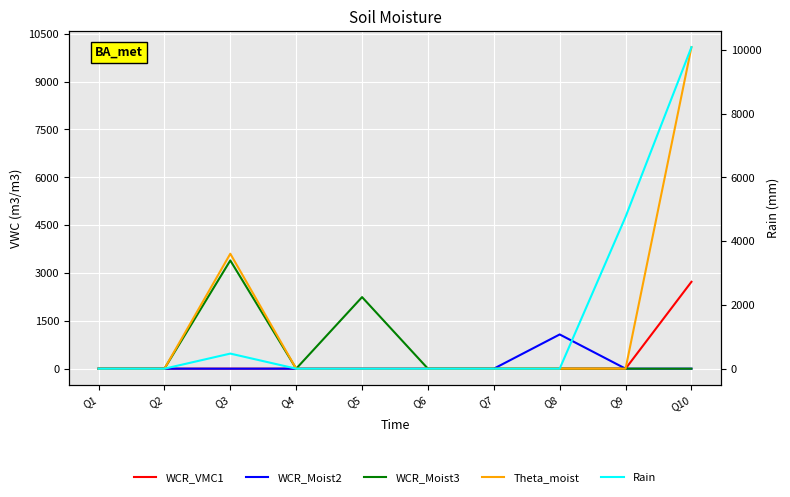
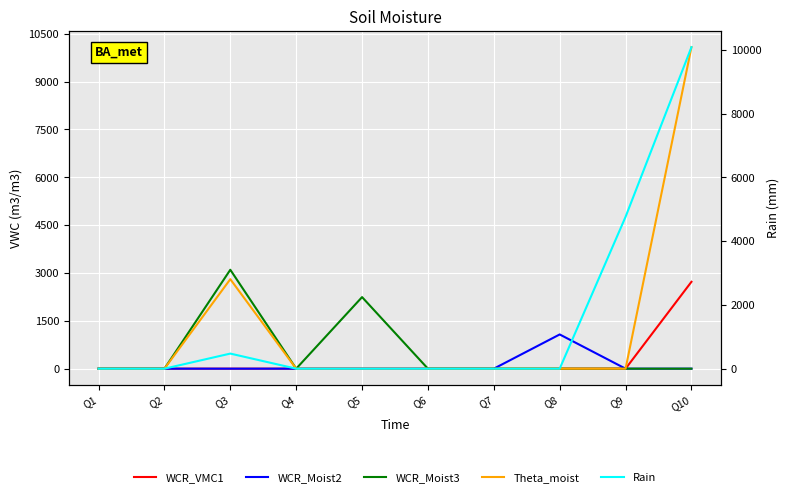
WCR_Moist3, Q3: 3400 -> 3100
Theta_moist, Q3: 3600 -> 2800
